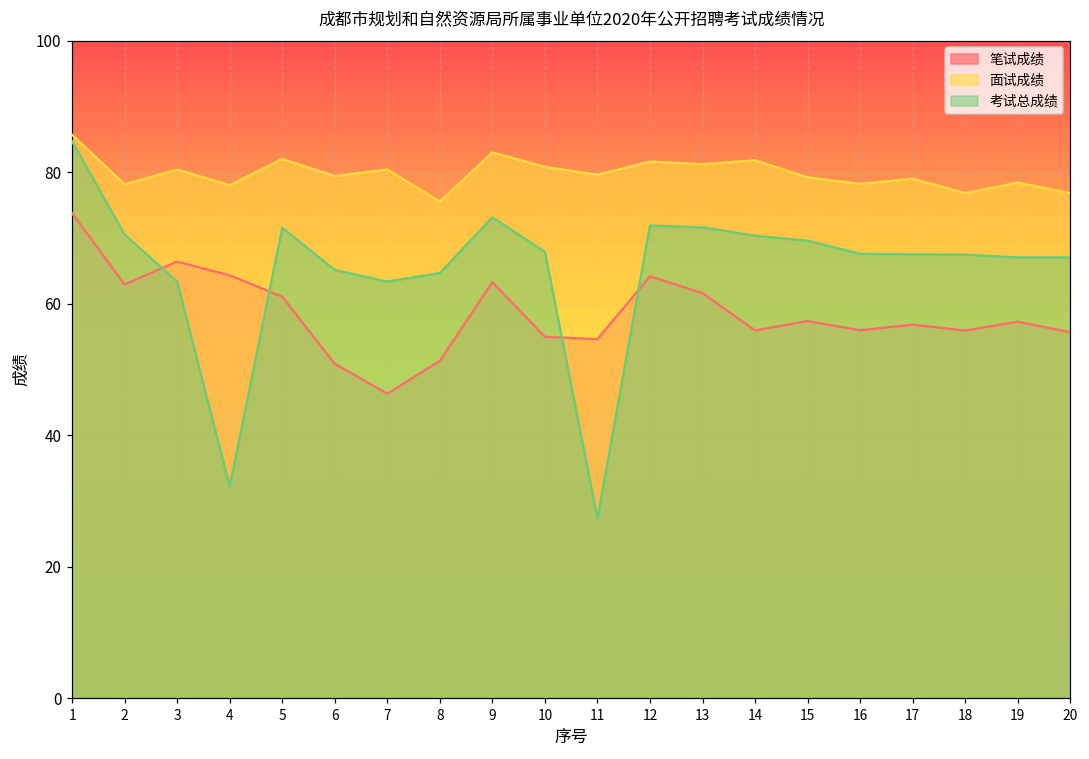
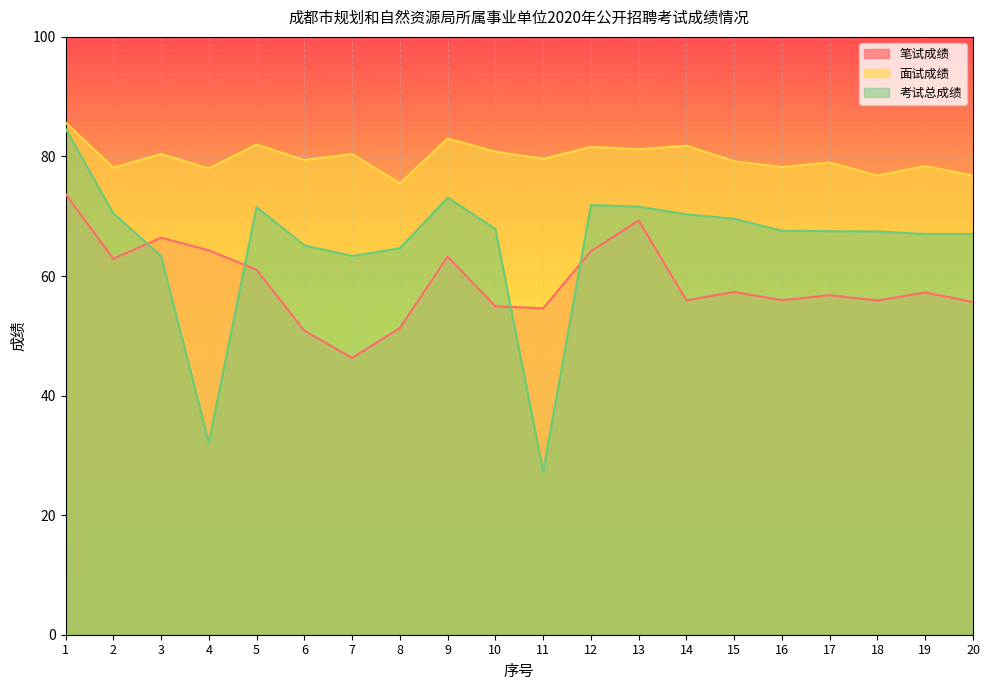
笔试成绩, 13: 62 -> 69
